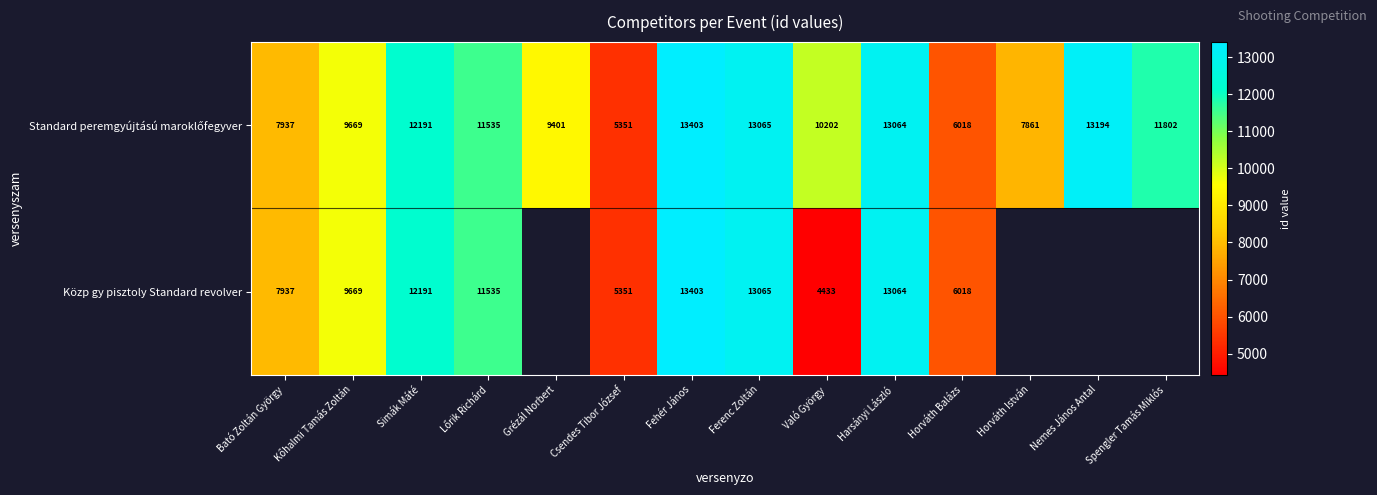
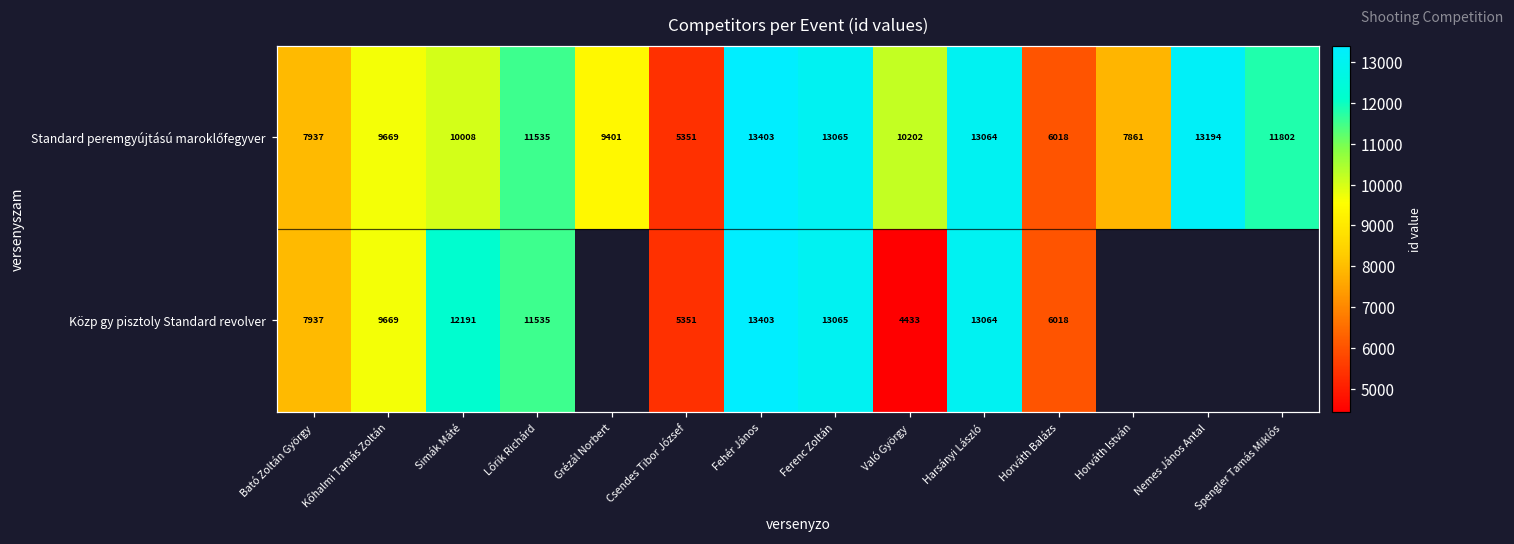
Standard peremgyújtású maroklőfegyver, Simák Máté: 12191 -> 10008
